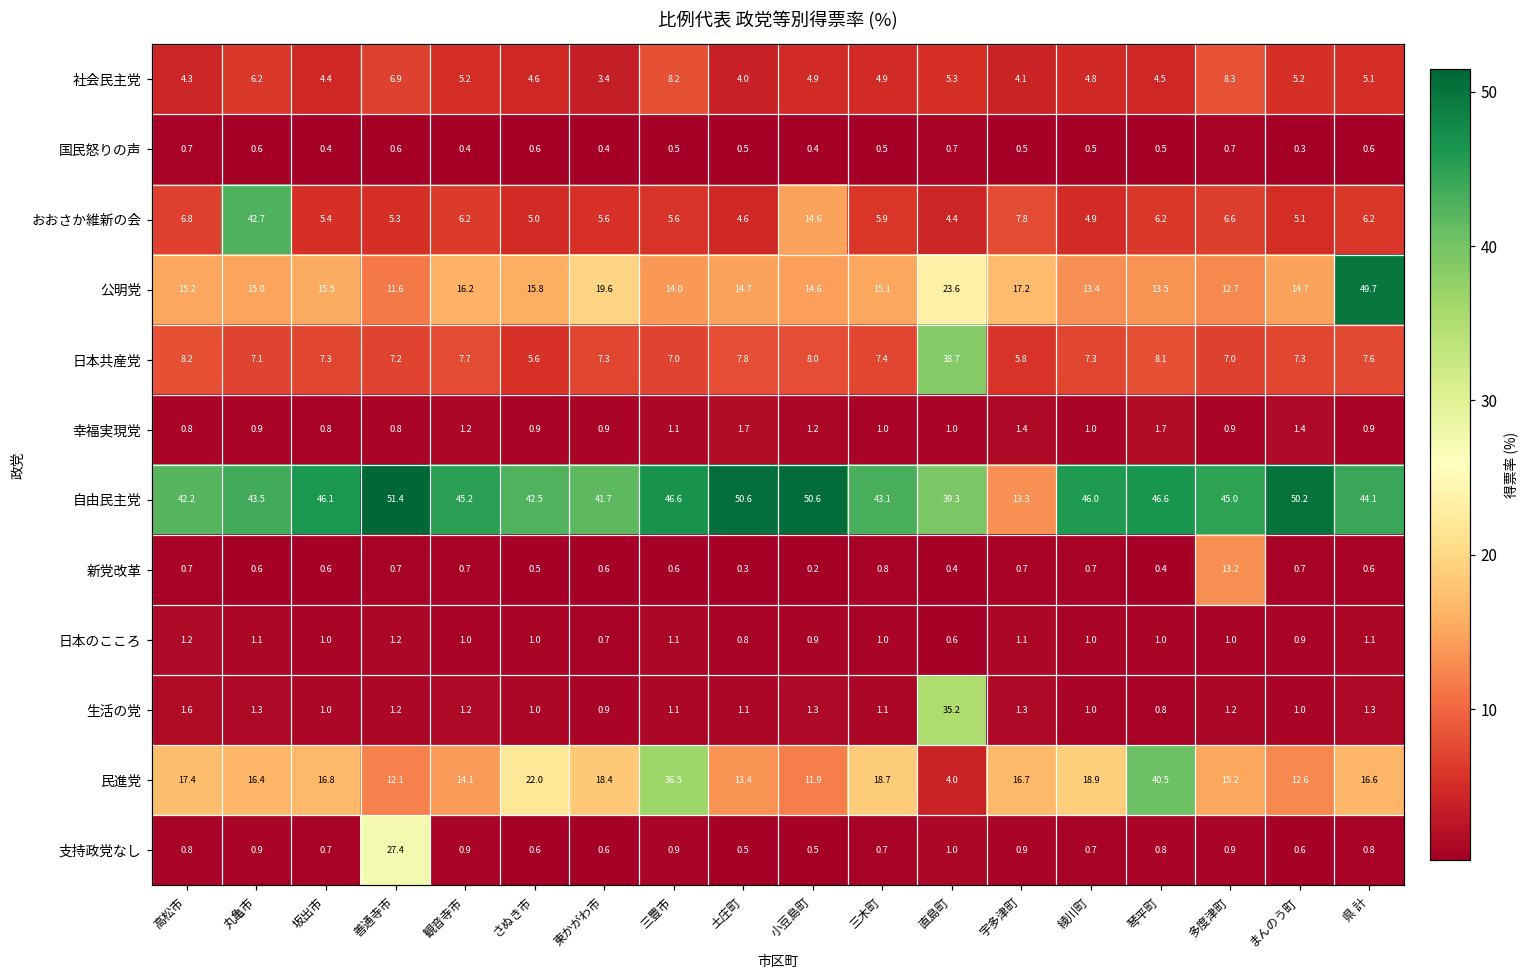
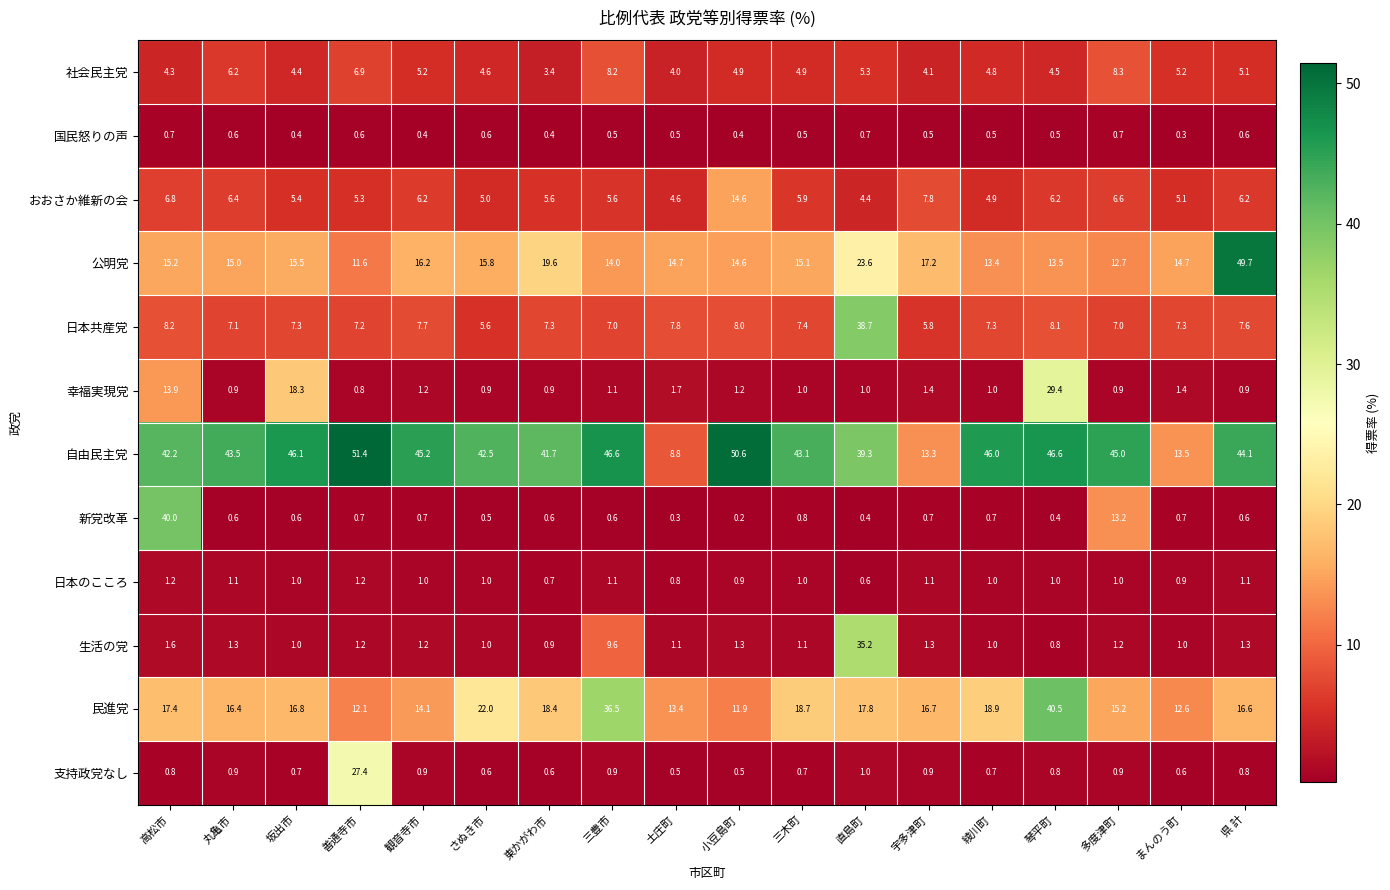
おおさか維新の会, 丸亀市: 42.7 -> 6.4
幸福実現党, 高松市: 0.8 -> 13.9
幸福実現党, 坂出市: 0.8 -> 18.3
幸福実現党, 琴平町: 1.7 -> 29.4
自由民主党, 土庄町: 50.6 -> 8.8
自由民主党, まんのう町: 50.2 -> 13.5
新党改革, 高松市: 0.7 -> 40.0
生活の党, 三豊市: 1.1 -> 9.6
民進党, 直島町: 4.0 -> 17.8
